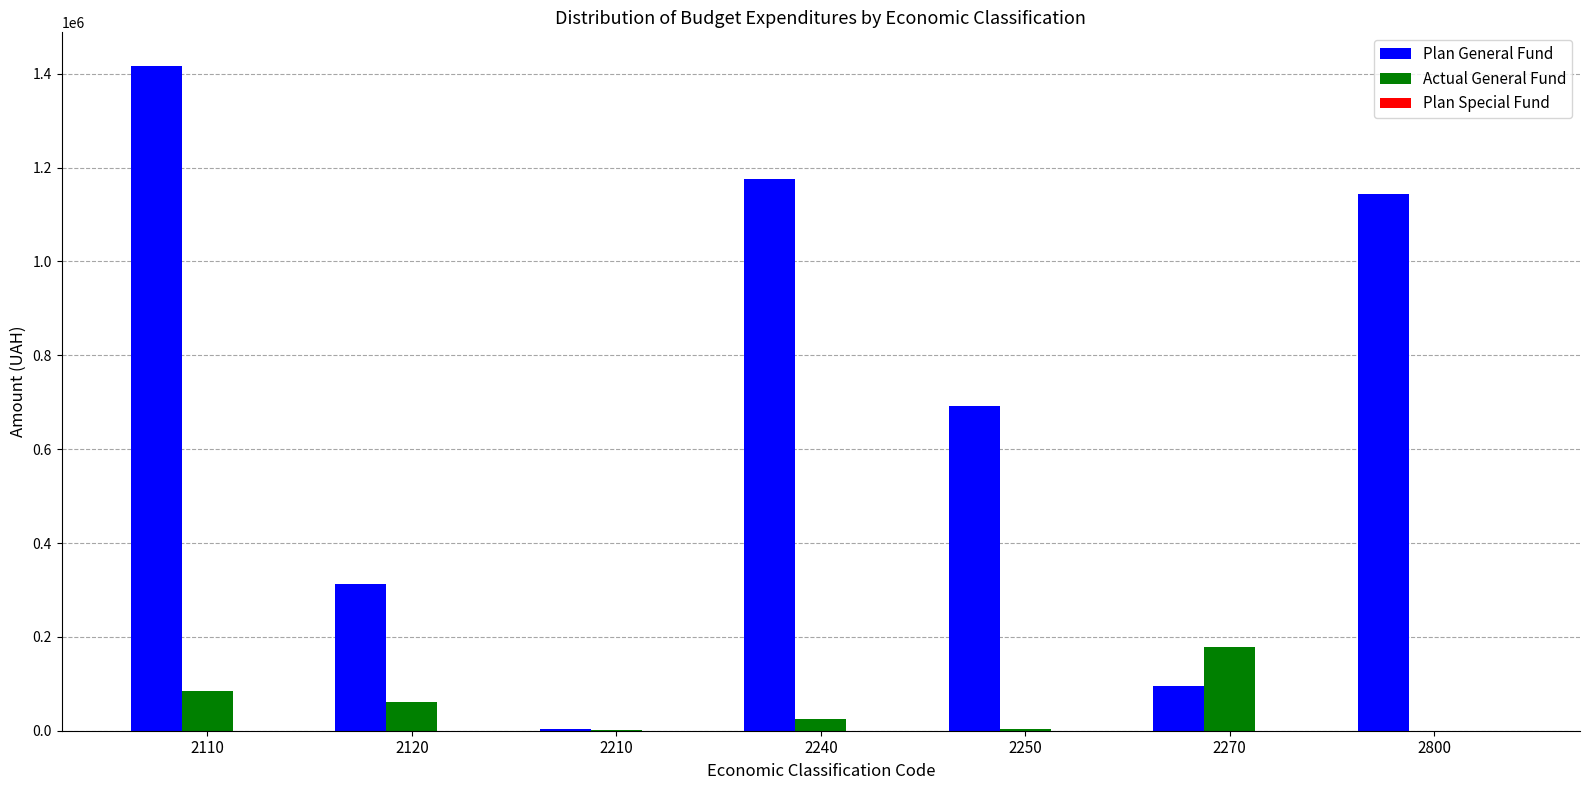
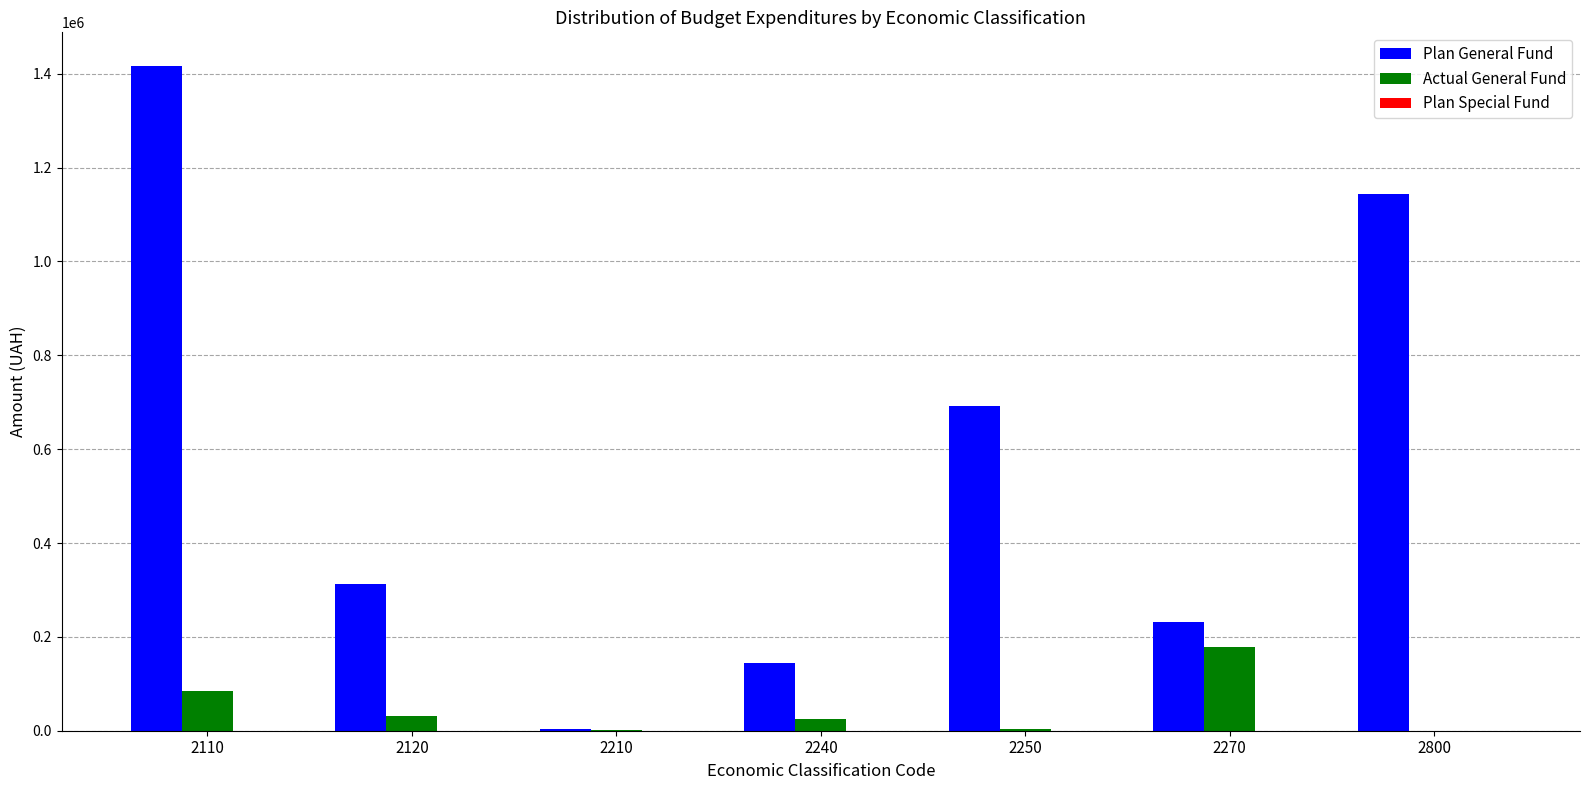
Actual General Fund, 2120: 60000 -> 30000
Plan General Fund, 2240: 1180000 -> 150000
Plan General Fund, 2270: 100000 -> 230000
